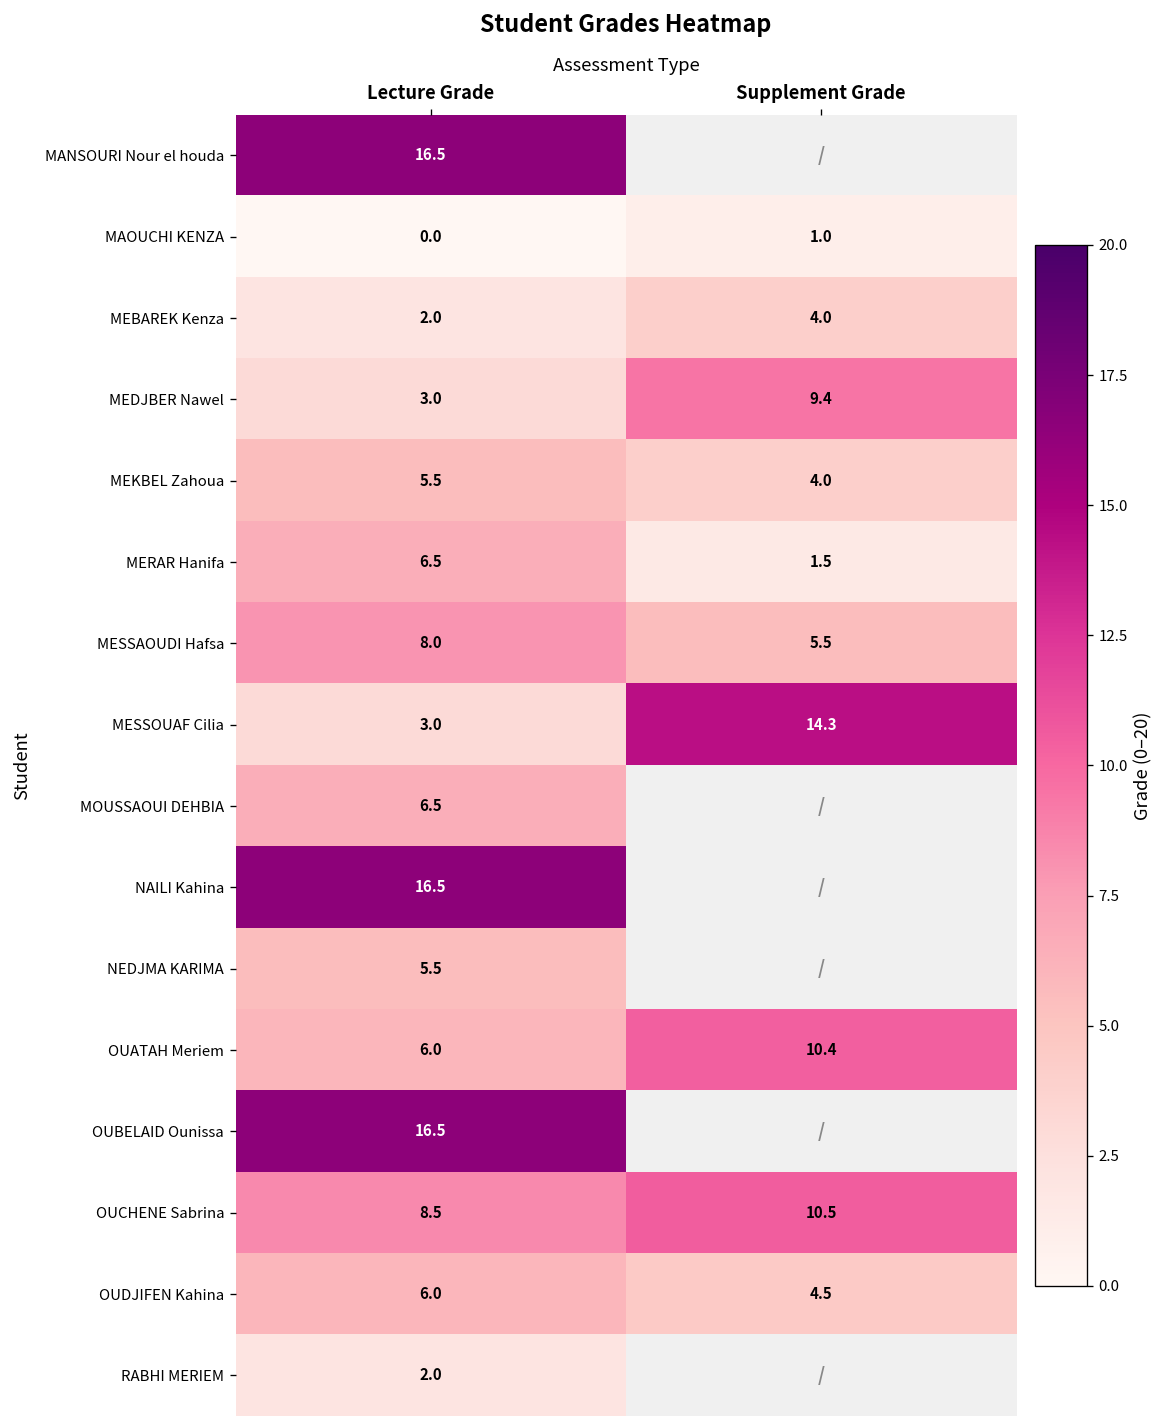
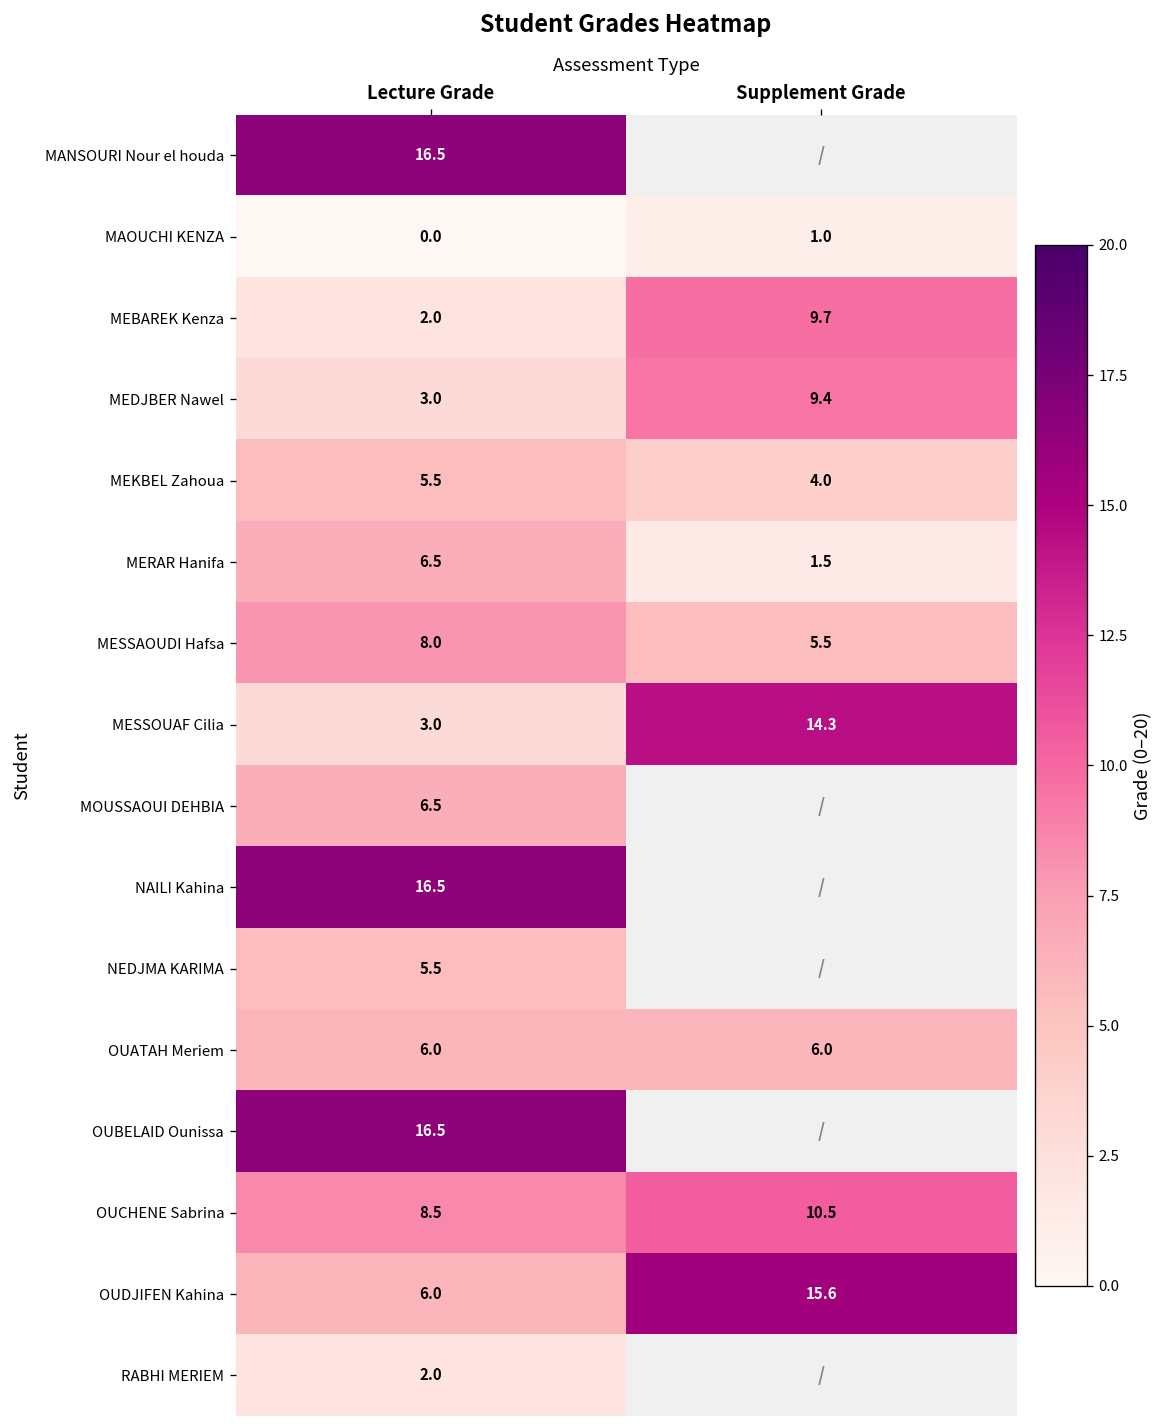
MEBAREK Kenza, Supplement Grade: 4.0 -> 9.7
OUATAH Meriem, Supplement Grade: 10.4 -> 6.0
OUDJIFEN Kahina, Supplement Grade: 4.5 -> 15.6
